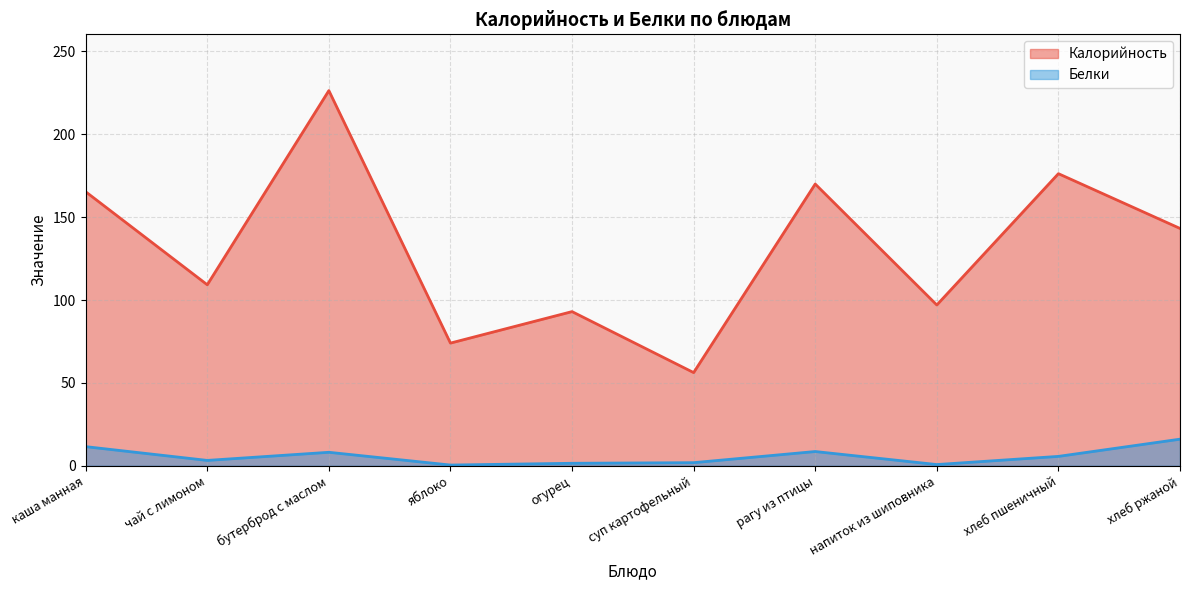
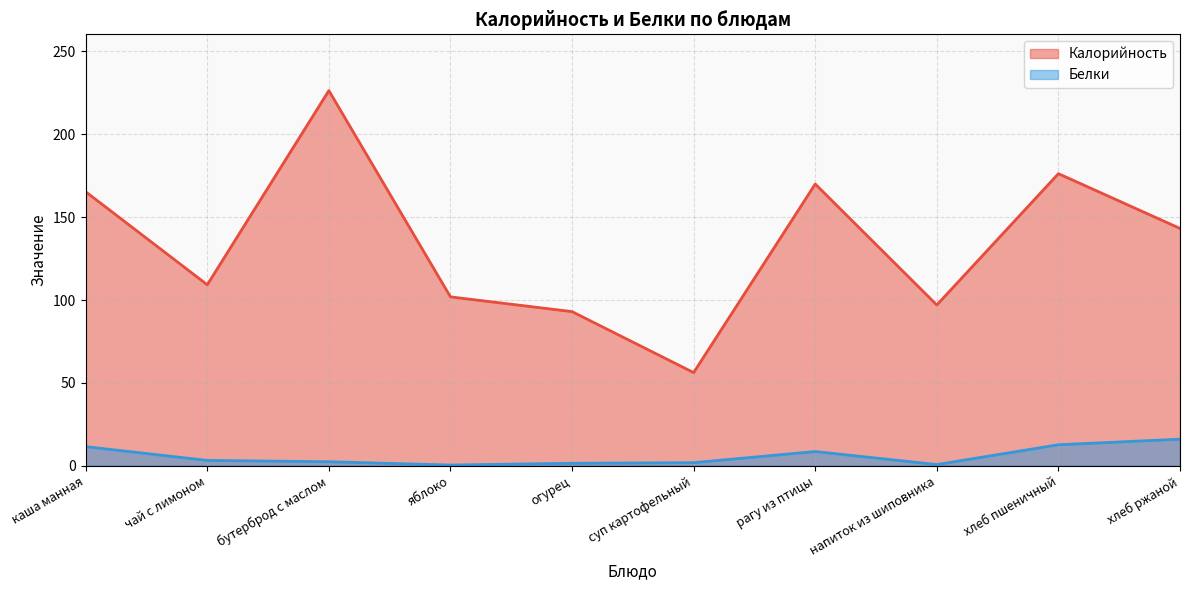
Белки, бутерброд с маслом: 8 -> 2
Калорийность, яблоко: 74 -> 102
Белки, хлеб пшеничный: 6 -> 13
